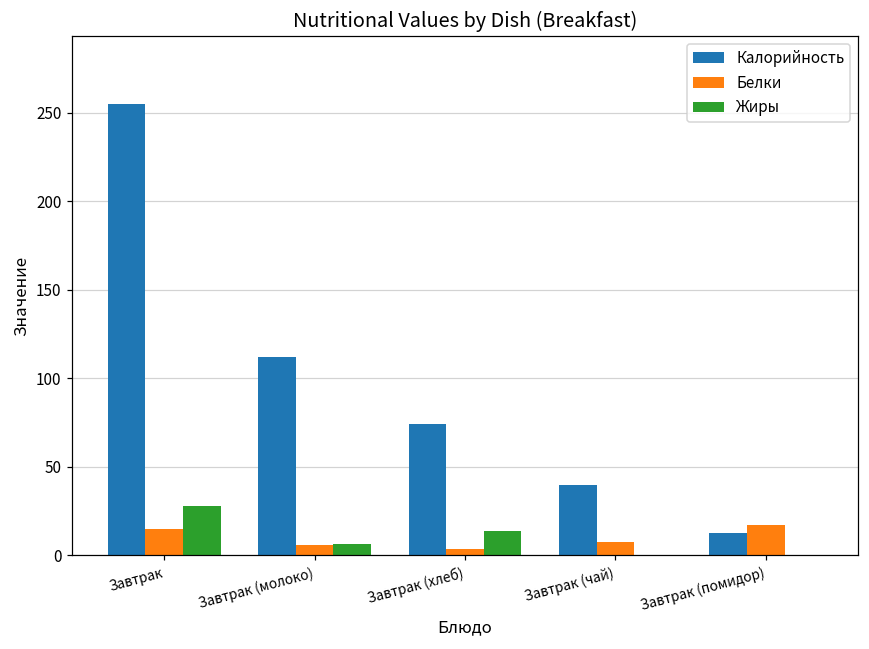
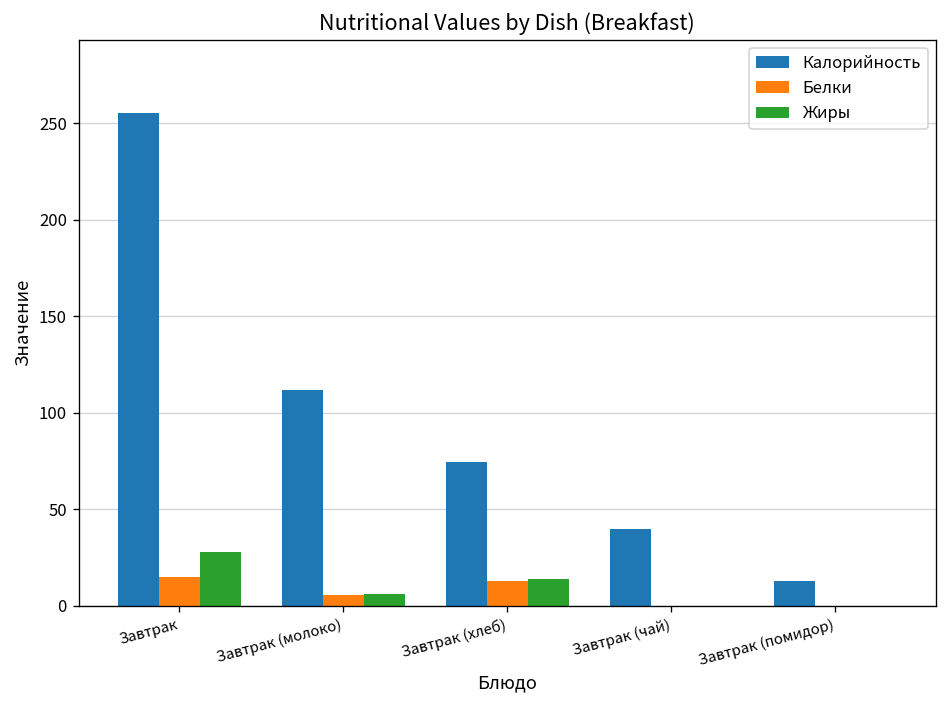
Белки, Завтрак (хлеб): 4 -> 13
Белки, Завтрак (чай): 7 -> 0
Белки, Завтрак (помидор): 17 -> 0
